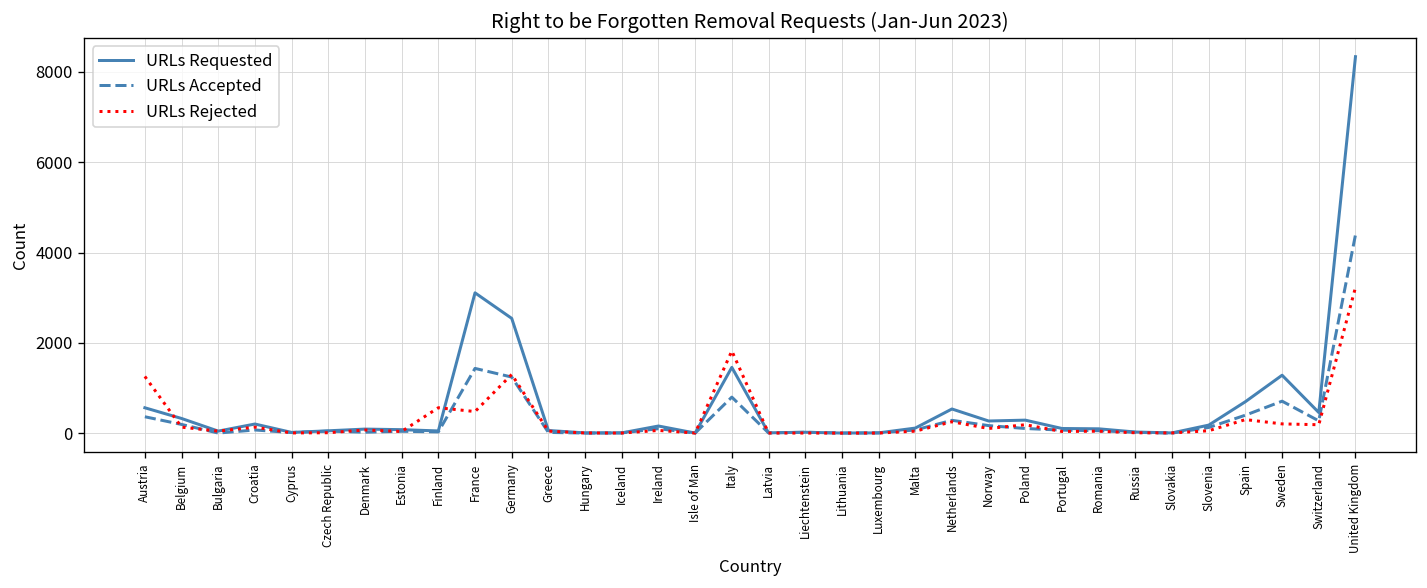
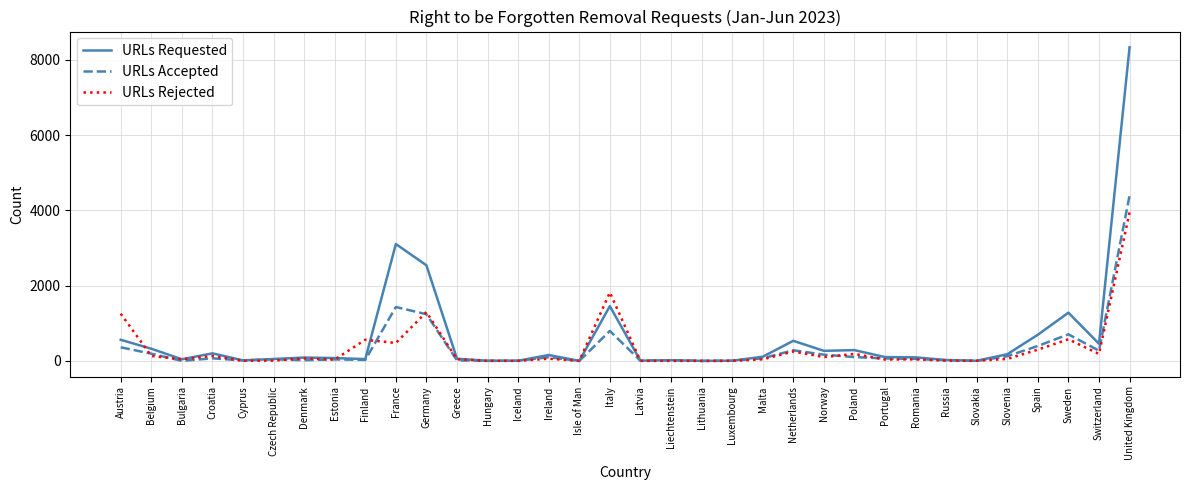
URLs Rejected, Sweden: 200 -> 600
URLs Rejected, United Kingdom: 3200 -> 3900
